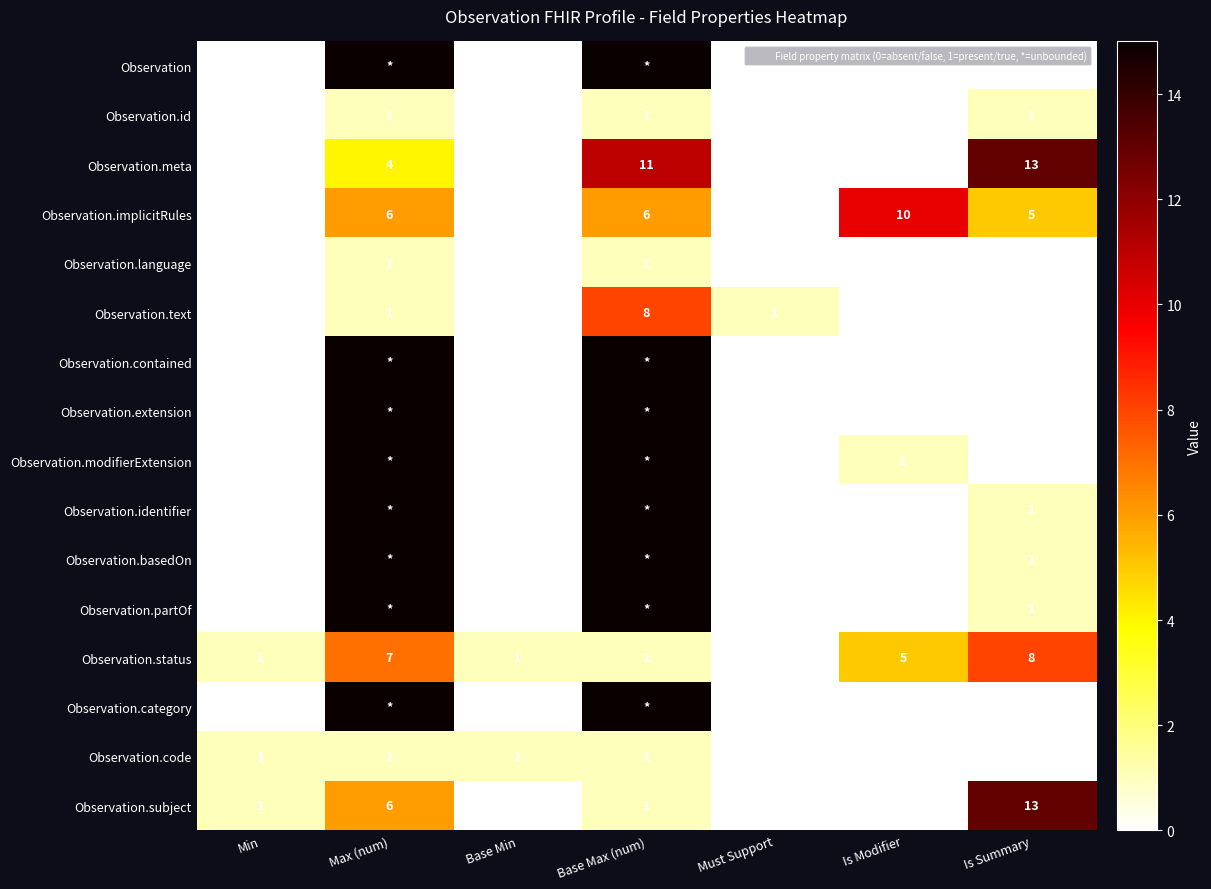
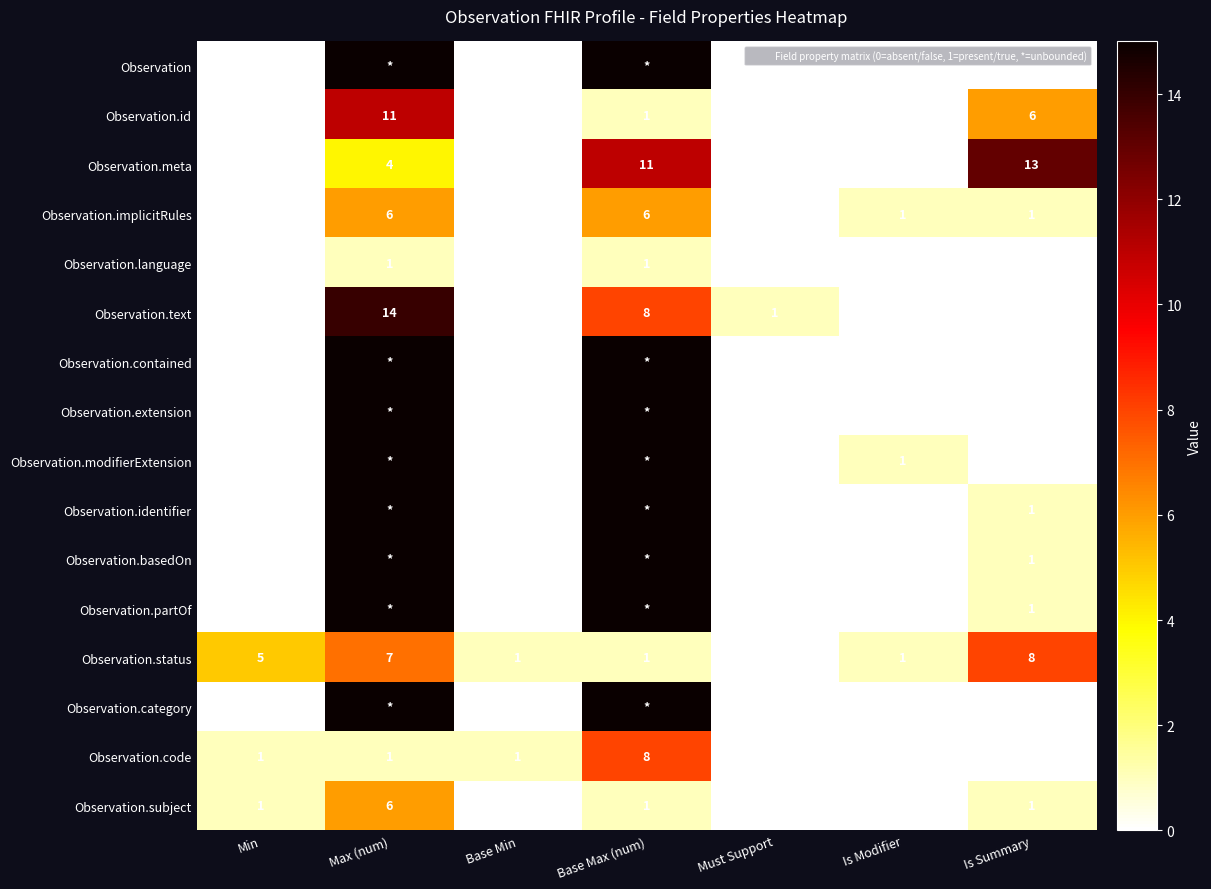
Observation.id, Max (num): 1 -> 11
Observation.id, Is Summary: 1 -> 6
Observation.implicitRules, Is Modifier: 10 -> 1
Observation.implicitRules, Is Summary: 5 -> 1
Observation.text, Max (num): 1 -> 14
Observation.status, Min: 1 -> 5
Observation.status, Is Modifier: 5 -> 1
Observation.code, Base Max (num): 1 -> 8
Observation.subject, Is Summary: 13 -> 1
